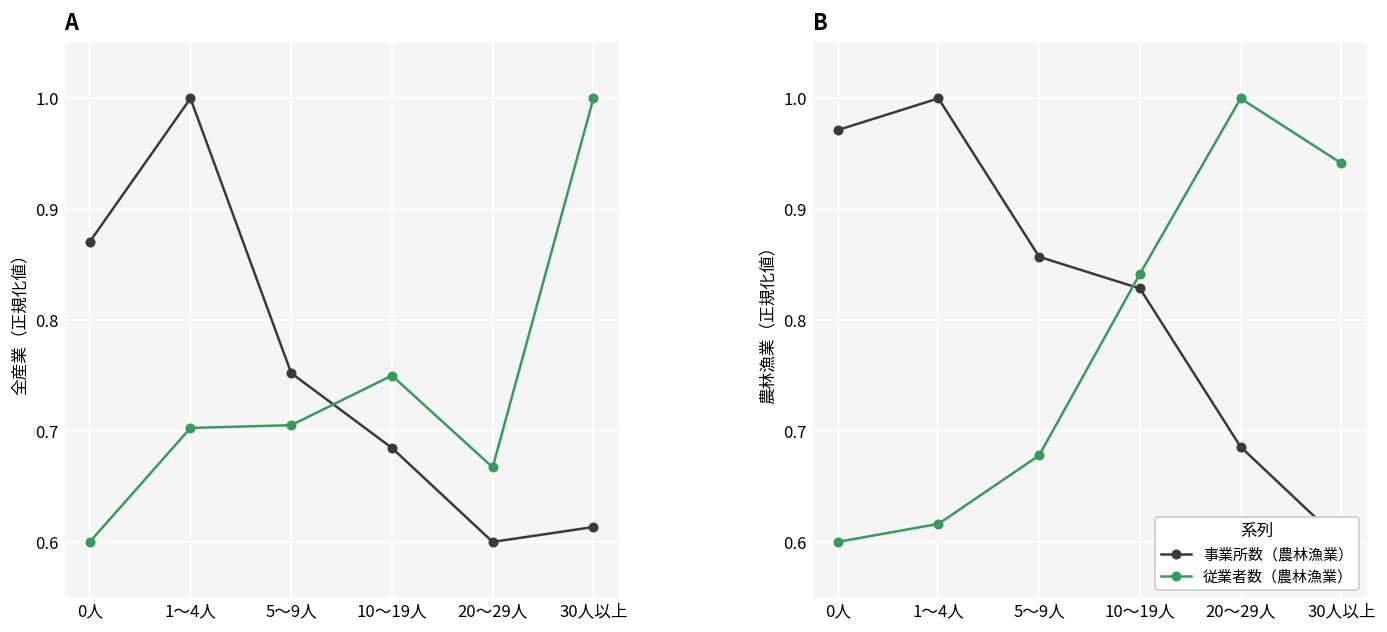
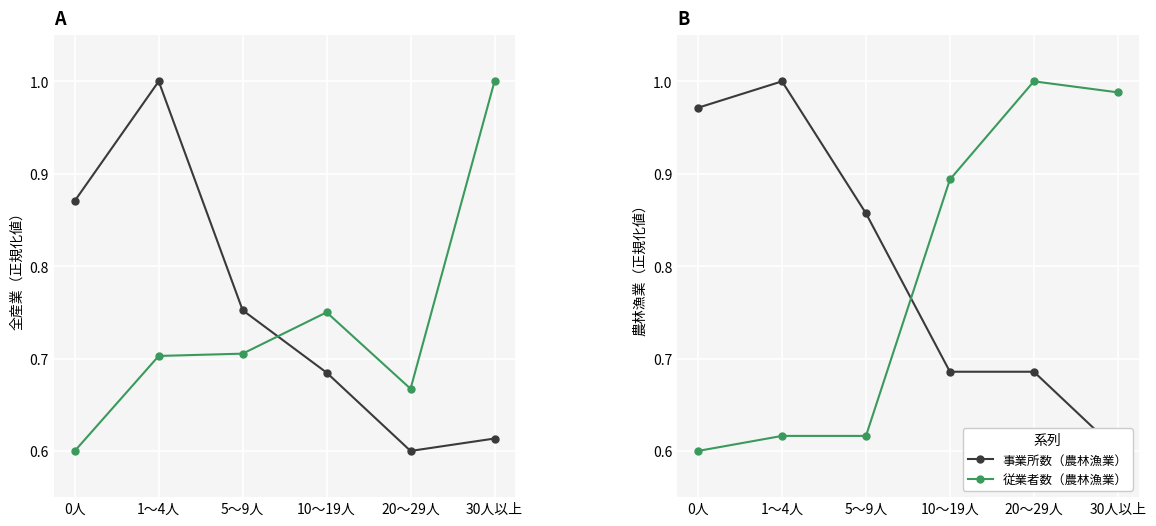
B, 従業者数（農林漁業）, 5～9人: 0.68 -> 0.62
B, 事業所数（農林漁業）, 10～19人: 0.83 -> 0.69
B, 従業者数（農林漁業）, 10～19人: 0.84 -> 0.89
B, 従業者数（農林漁業）, 30人以上: 0.94 -> 0.99
